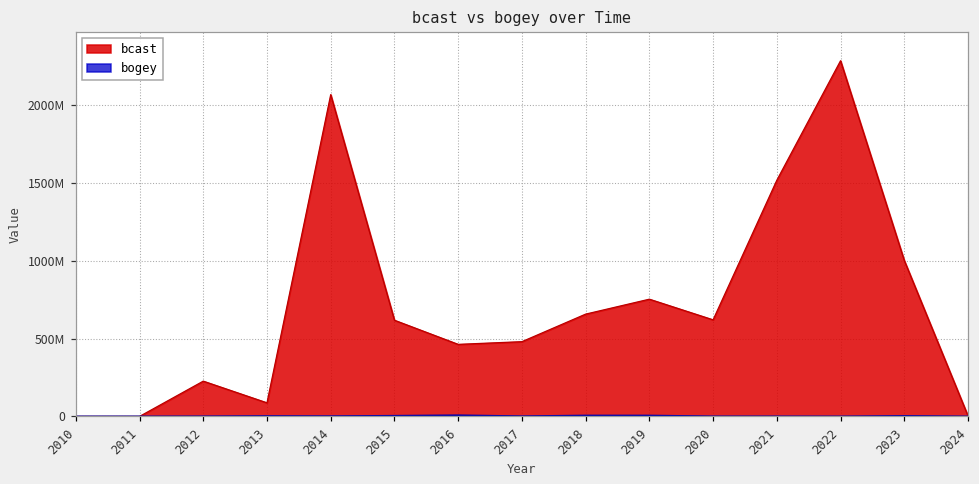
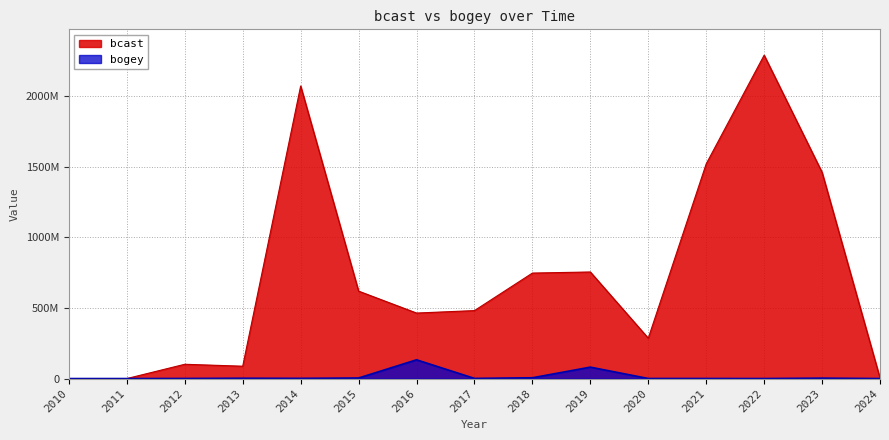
bcast, 2012: 230000000 -> 100000000
bogey, 2016: 10000000 -> 130000000
bcast, 2018: 660000000 -> 750000000
bogey, 2019: 10000000 -> 80000000
bcast, 2020: 620000000 -> 290000000
bcast, 2023: 1000000000 -> 1460000000
